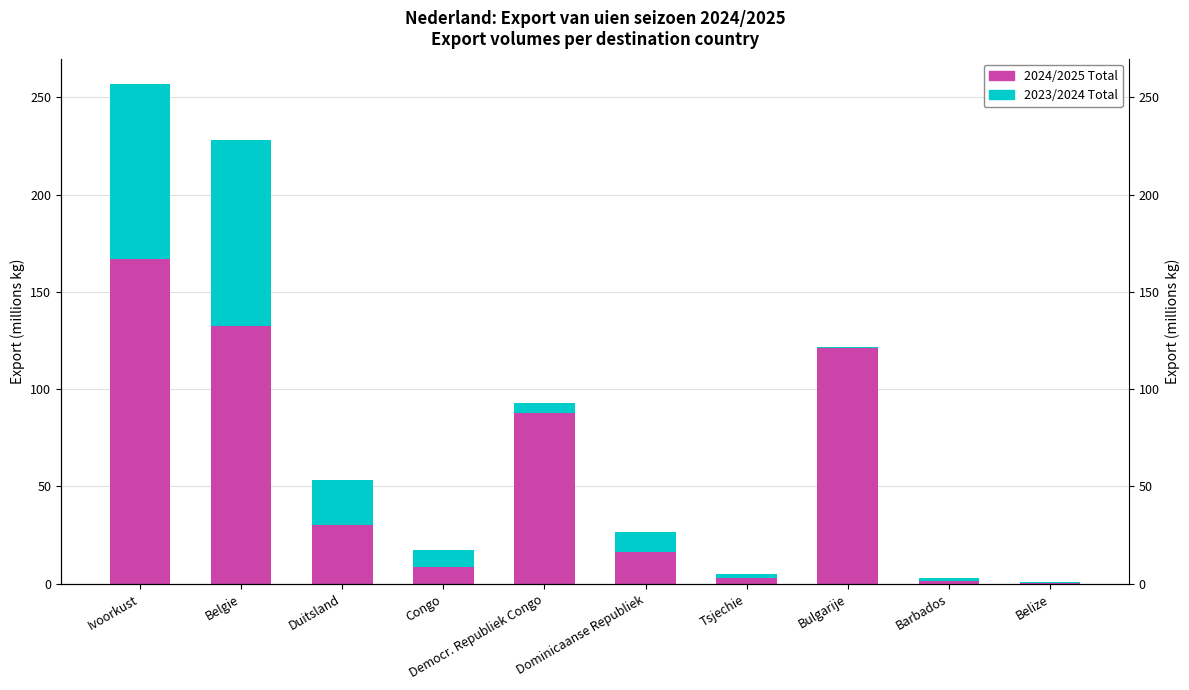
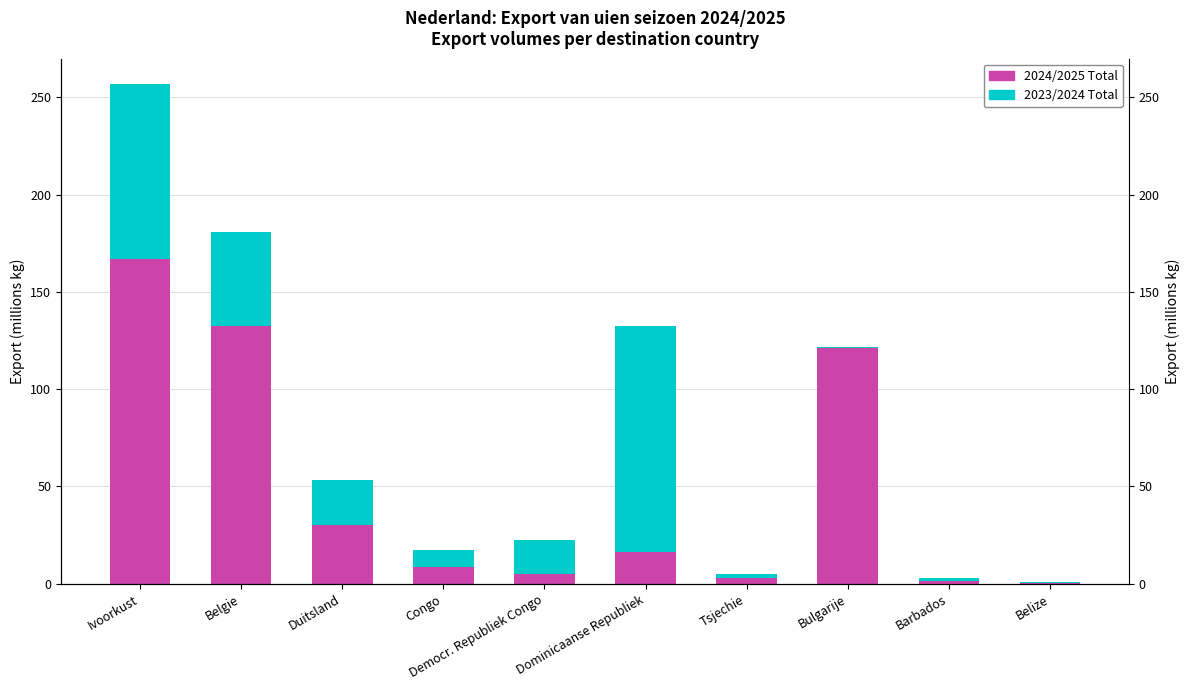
2023/2024 Total, Belgie: 95 -> 48
2024/2025 Total, Democr. Republiek Congo: 88 -> 5
2023/2024 Total, Democr. Republiek Congo: 5 -> 17
2023/2024 Total, Dominicaanse Republiek: 10 -> 116
